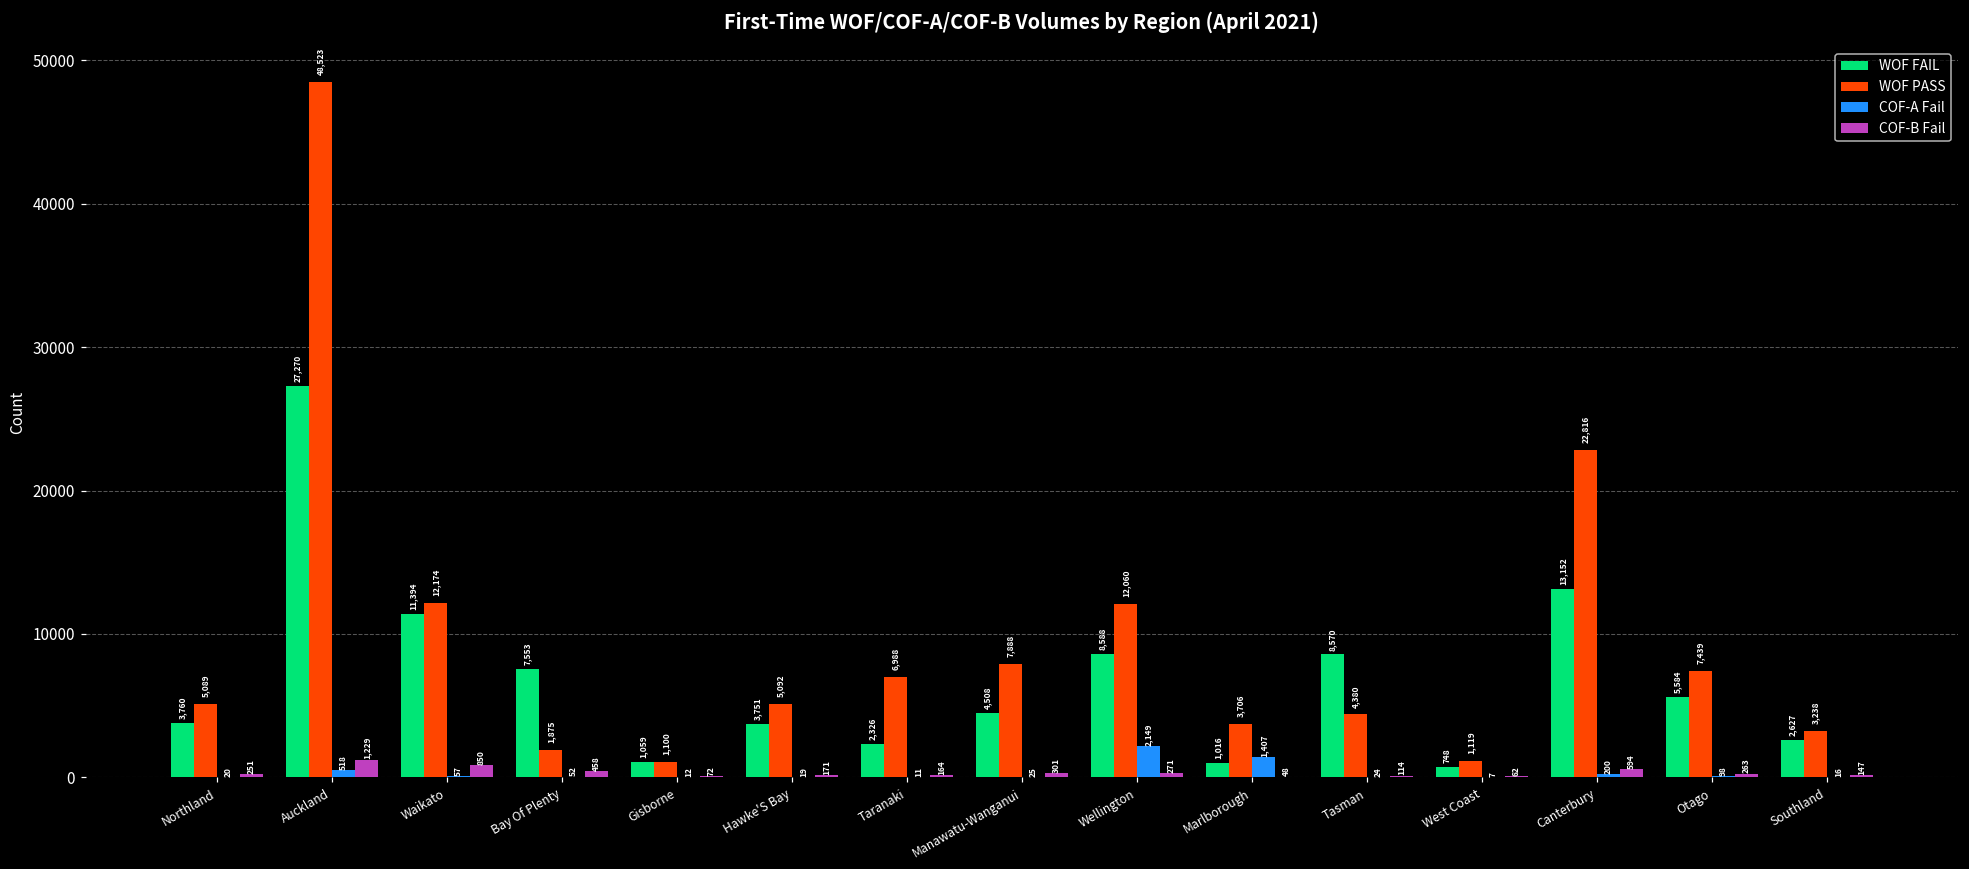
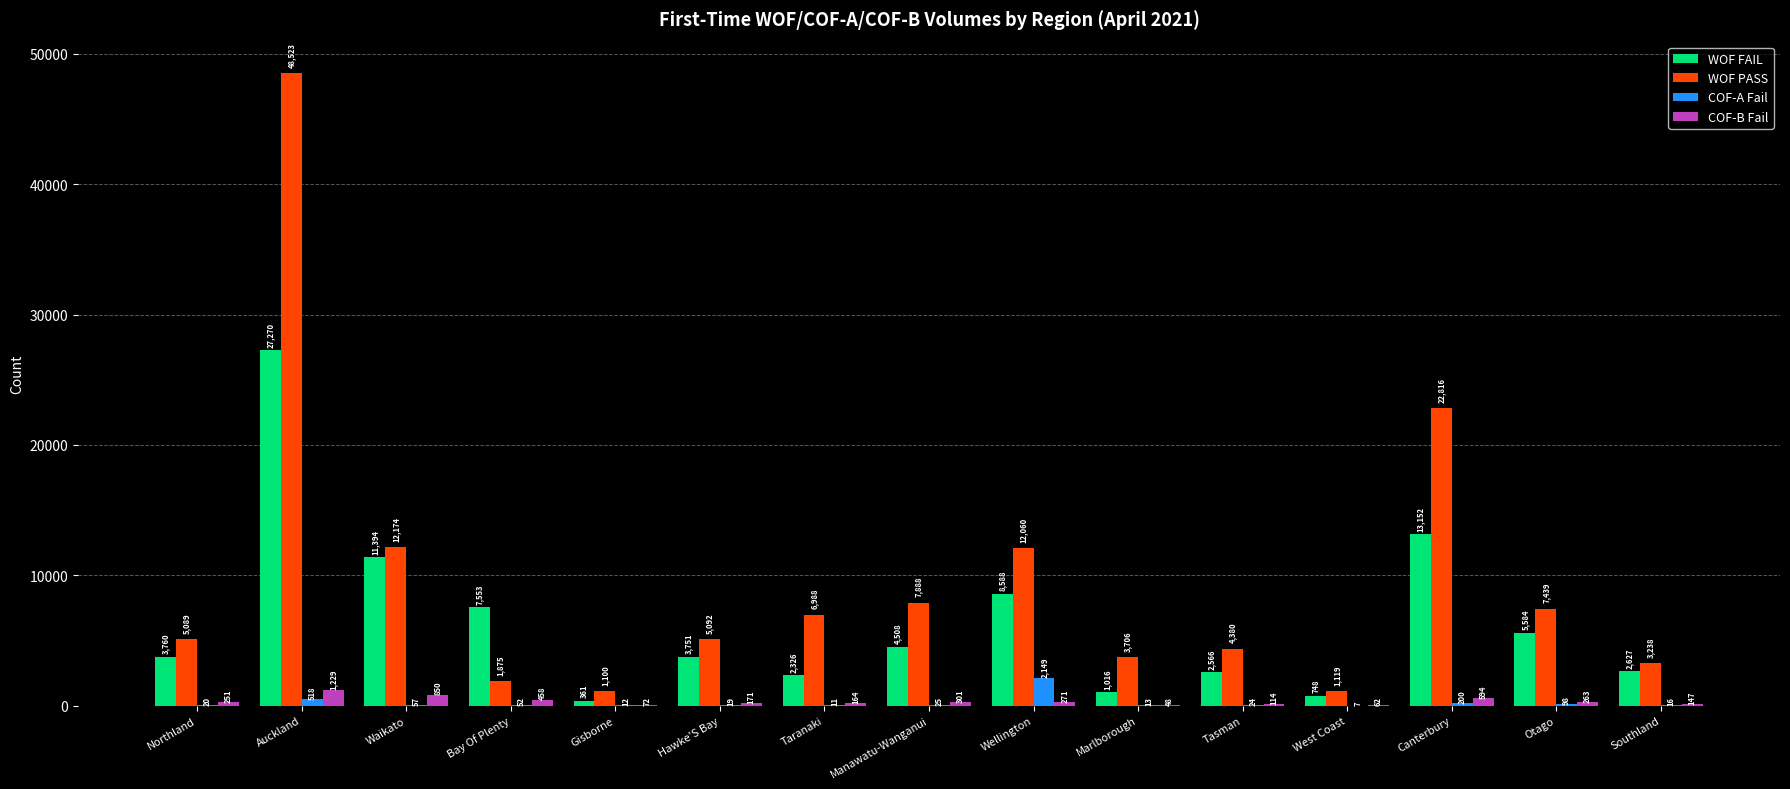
WOF FAIL, Gisborne: 1,059 -> 361
COF-A Fail, Marlborough: 1,407 -> 13
WOF FAIL, Tasman: 8,570 -> 2,566
